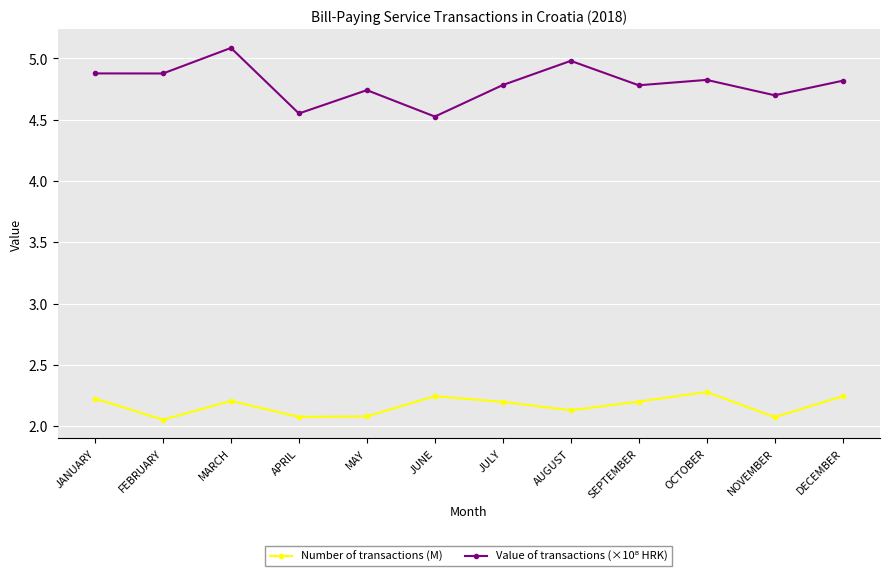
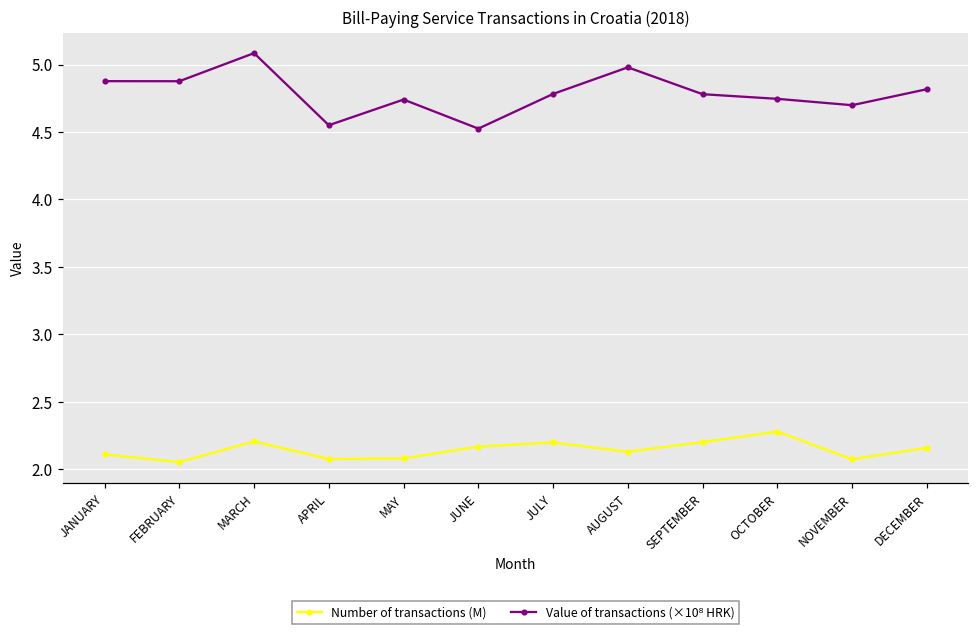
Number of transactions (M), JANUARY: 2.23 -> 2.11
Number of transactions (M), JUNE: 2.24 -> 2.17
Value of transactions (×10⁸ HRK), OCTOBER: 4.82 -> 4.75
Number of transactions (M), DECEMBER: 2.24 -> 2.16
